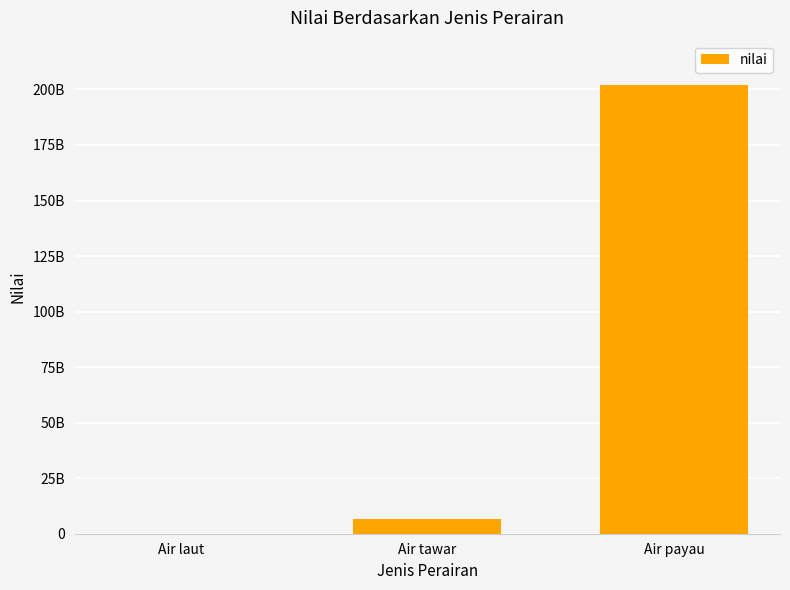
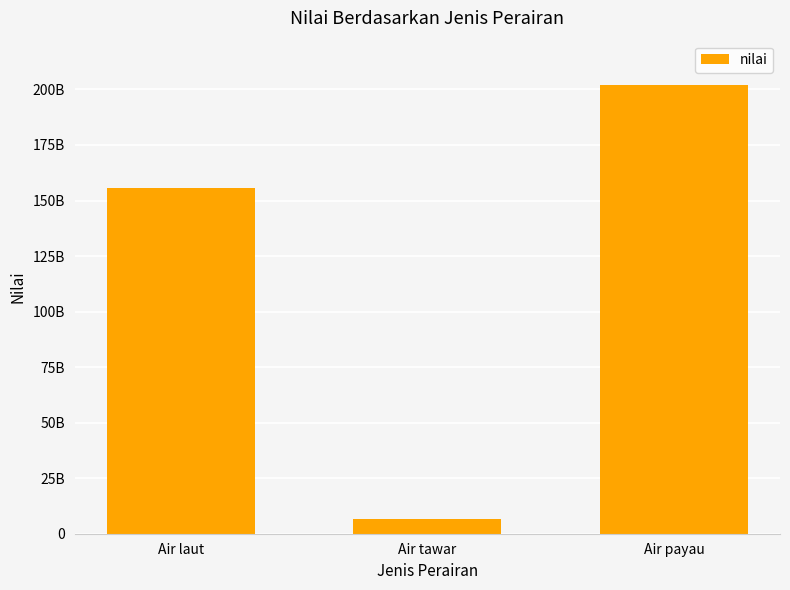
Air laut: 0 -> 156000000000
